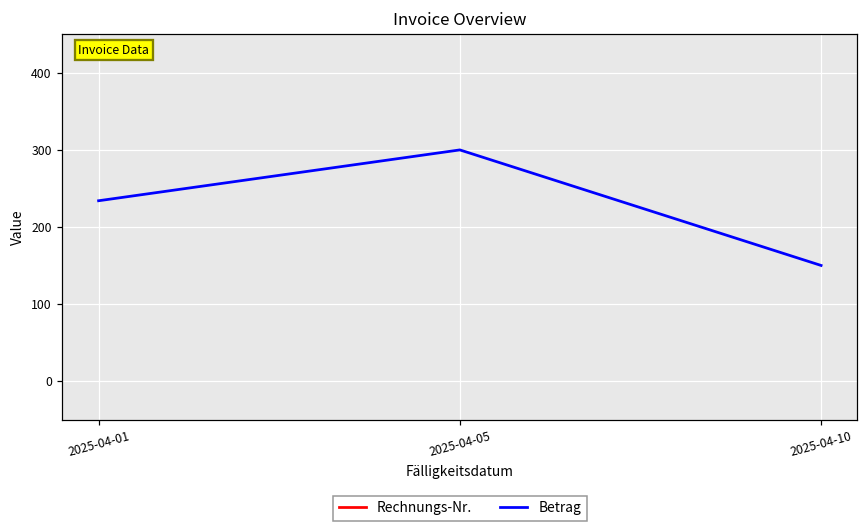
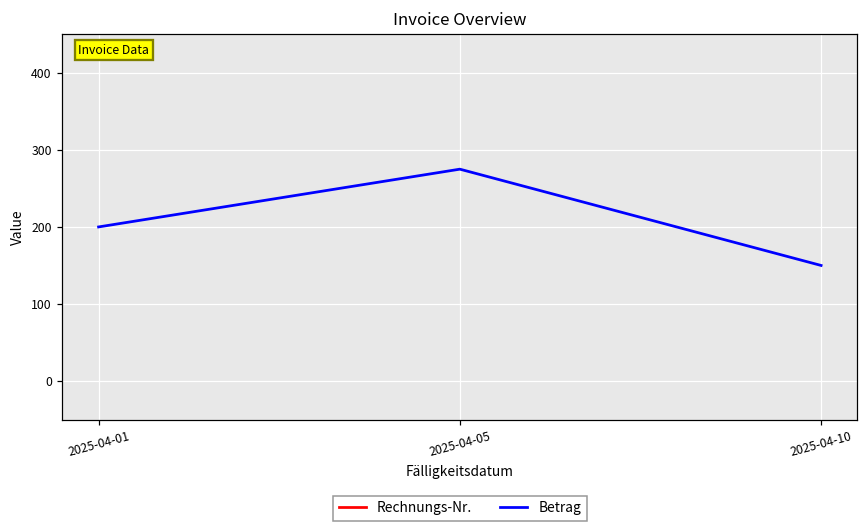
Betrag, 2025-04-01: 230 -> 200
Betrag, 2025-04-05: 300 -> 280
